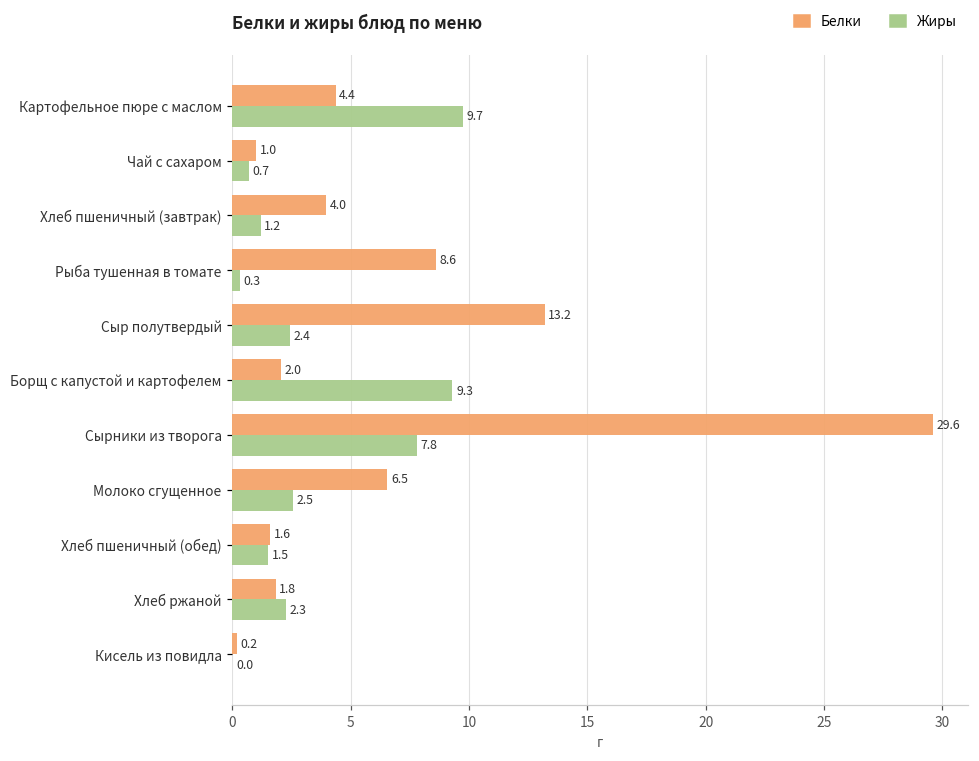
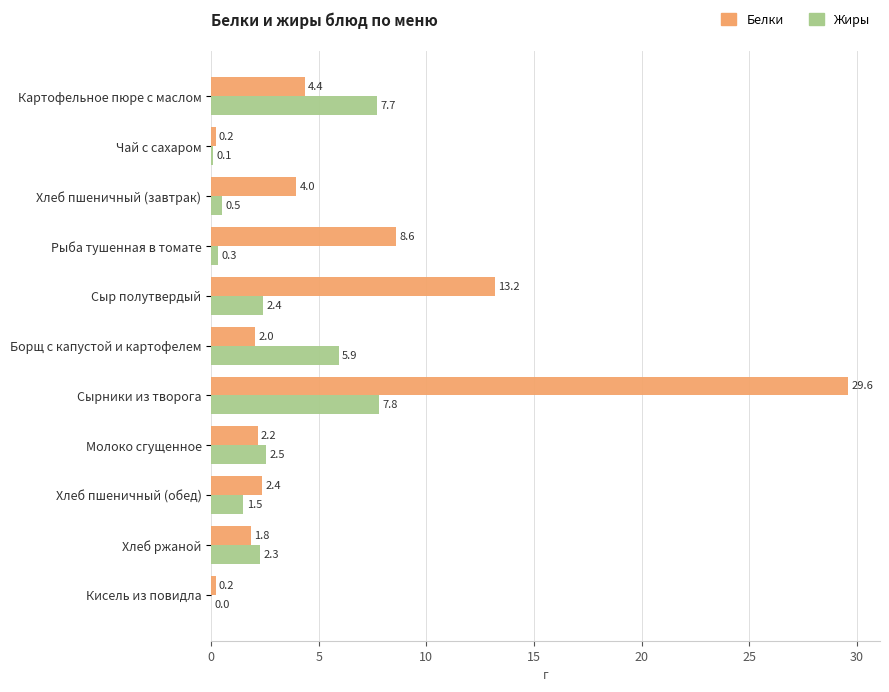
Жиры, Картофельное пюре с маслом: 9.7 -> 7.7
Белки, Чай с сахаром: 1.0 -> 0.2
Жиры, Чай с сахаром: 0.7 -> 0.1
Жиры, Хлеб пшеничный (завтрак): 1.2 -> 0.5
Жиры, Борщ с капустой и картофелем: 9.3 -> 5.9
Белки, Молоко сгущенное: 6.5 -> 2.2
Белки, Хлеб пшеничный (обед): 1.6 -> 2.4
